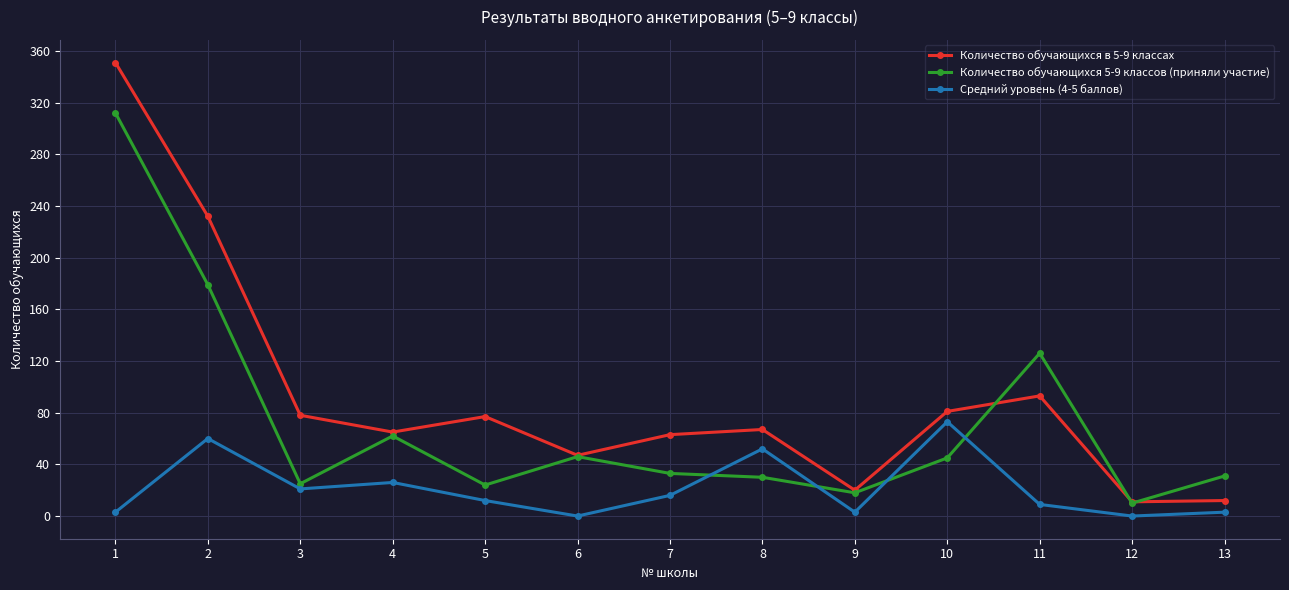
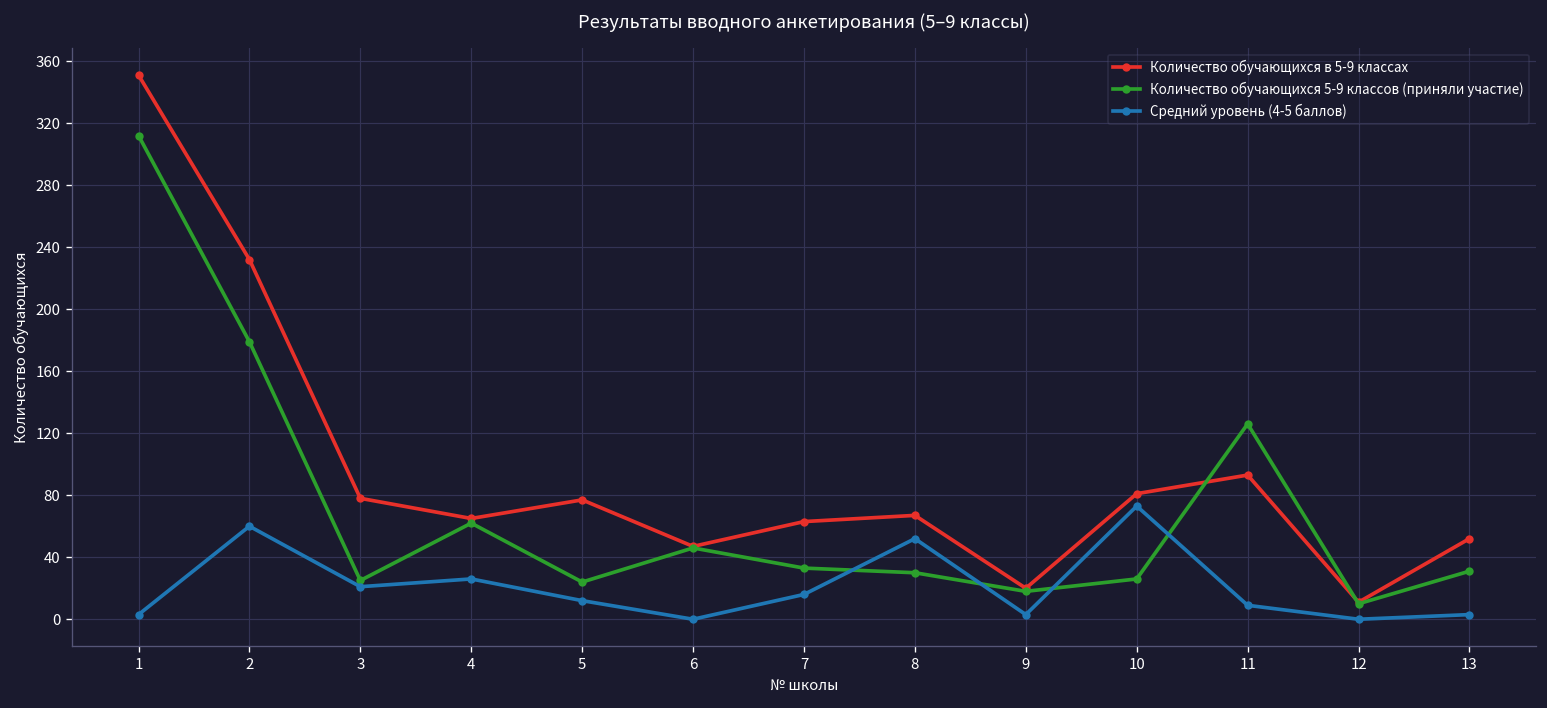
Количество обучающихся 5-9 классов (приняли участие), 10: 45 -> 26
Количество обучающихся в 5-9 классах, 13: 12 -> 52
